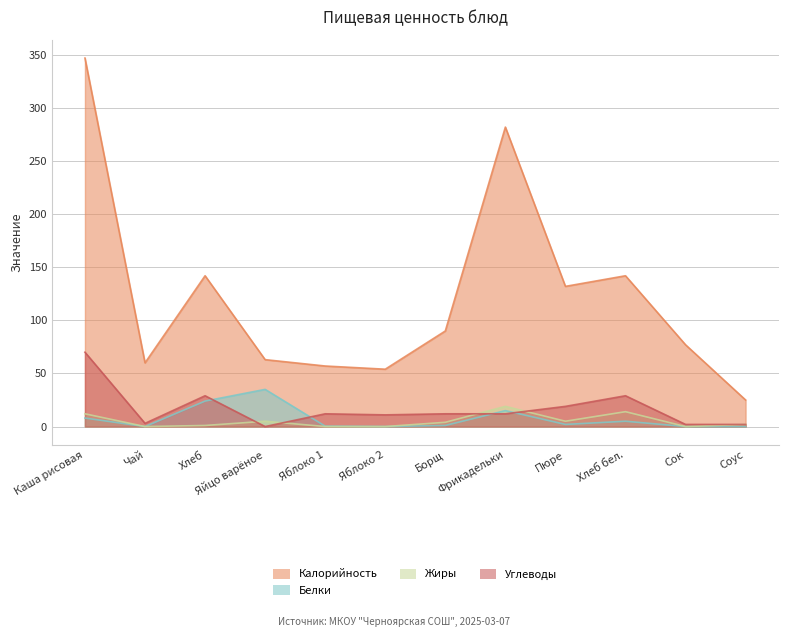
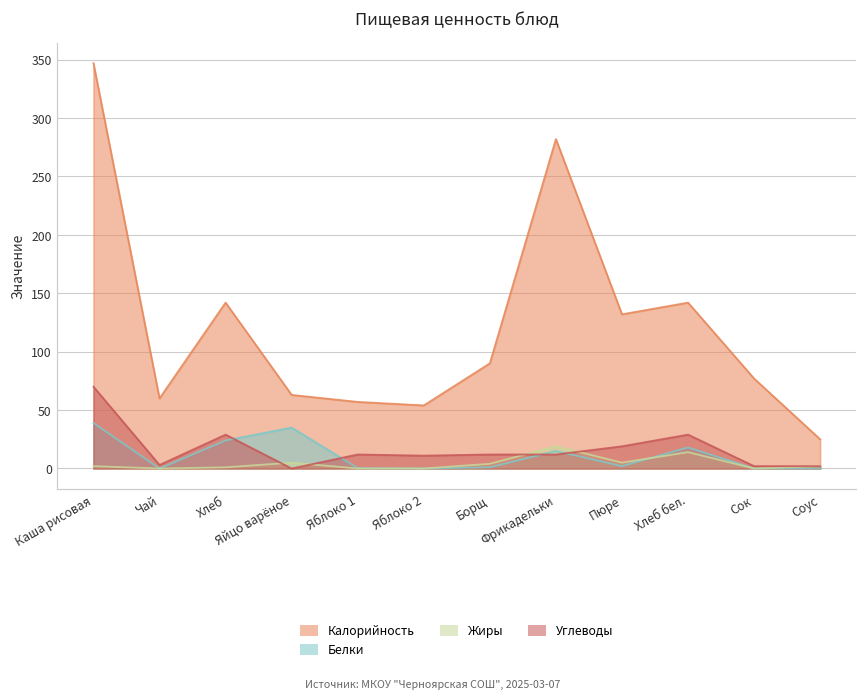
Белки, Каша рисовая: 8 -> 39
Жиры, Каша рисовая: 12 -> 2
Белки, Хлеб бел.: 5 -> 18
